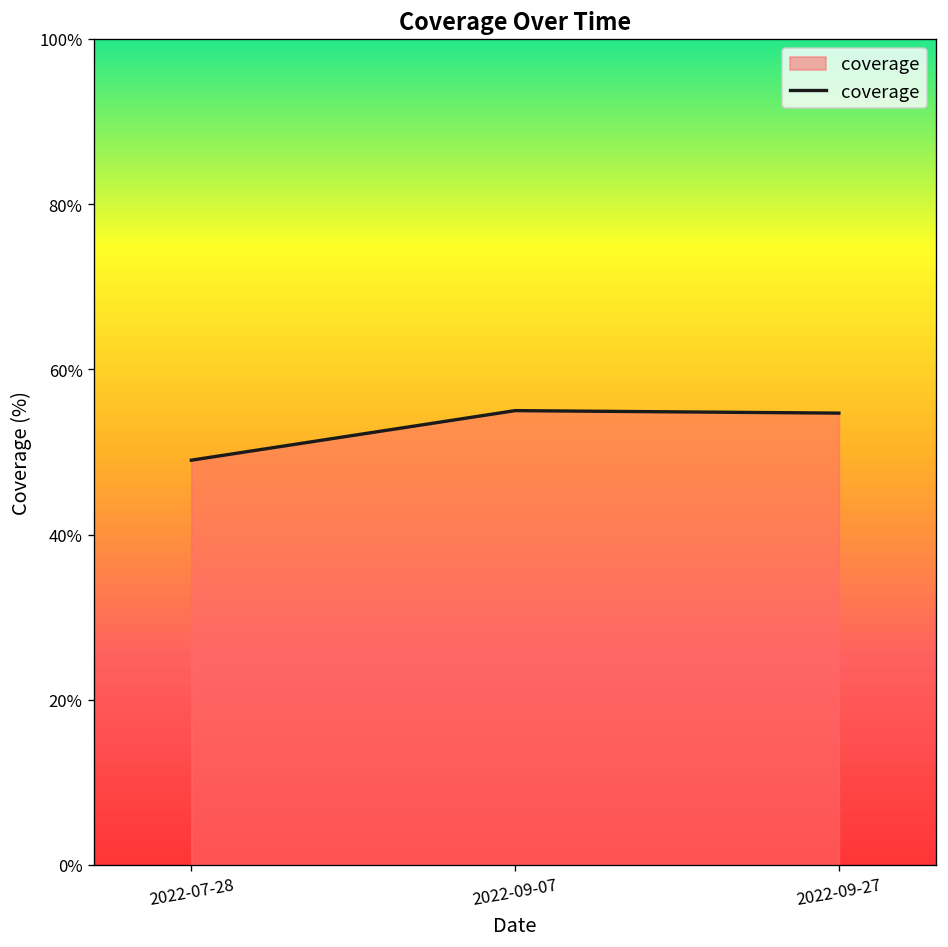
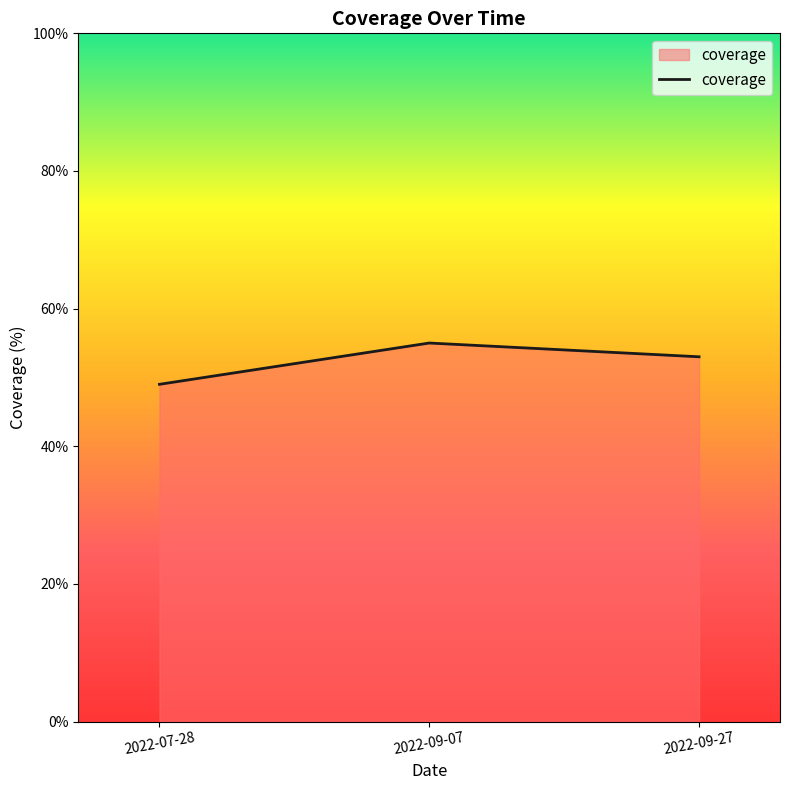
2022-09-27: 55% -> 53%
